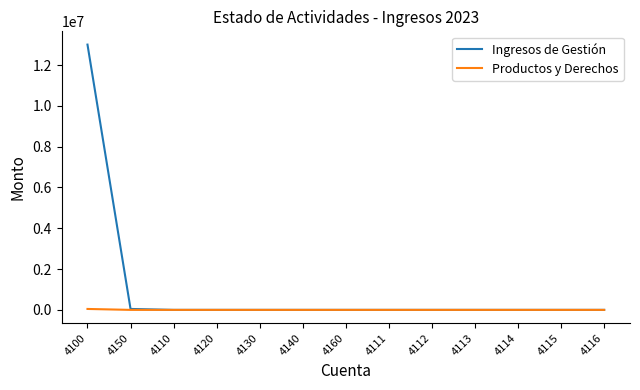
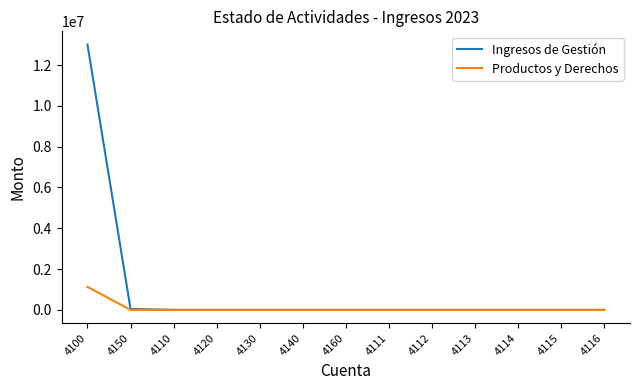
Productos y Derechos, 4100: 0 -> 1100000
